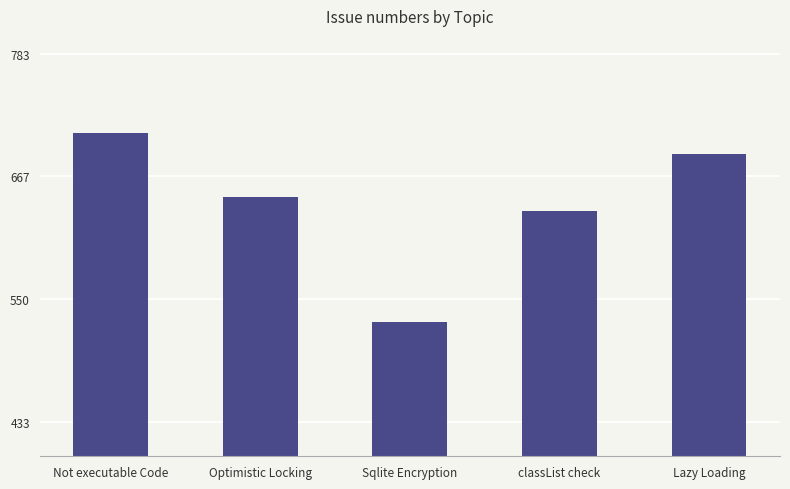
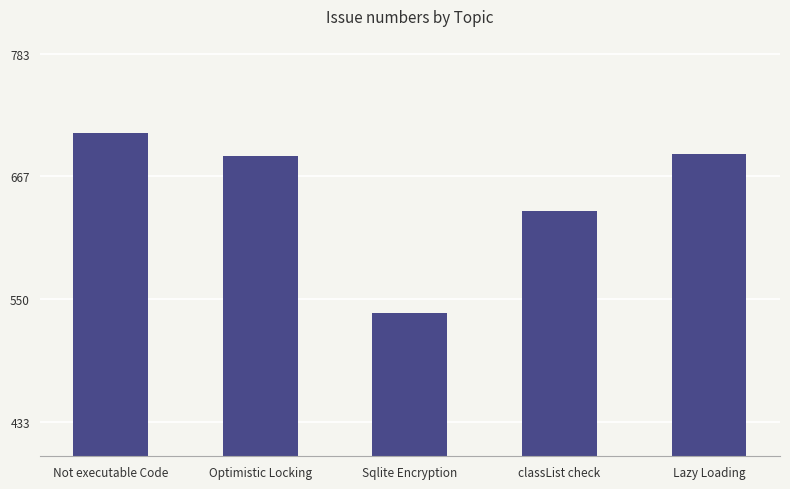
Optimistic Locking: 647 -> 686
Sqlite Encryption: 528 -> 536
